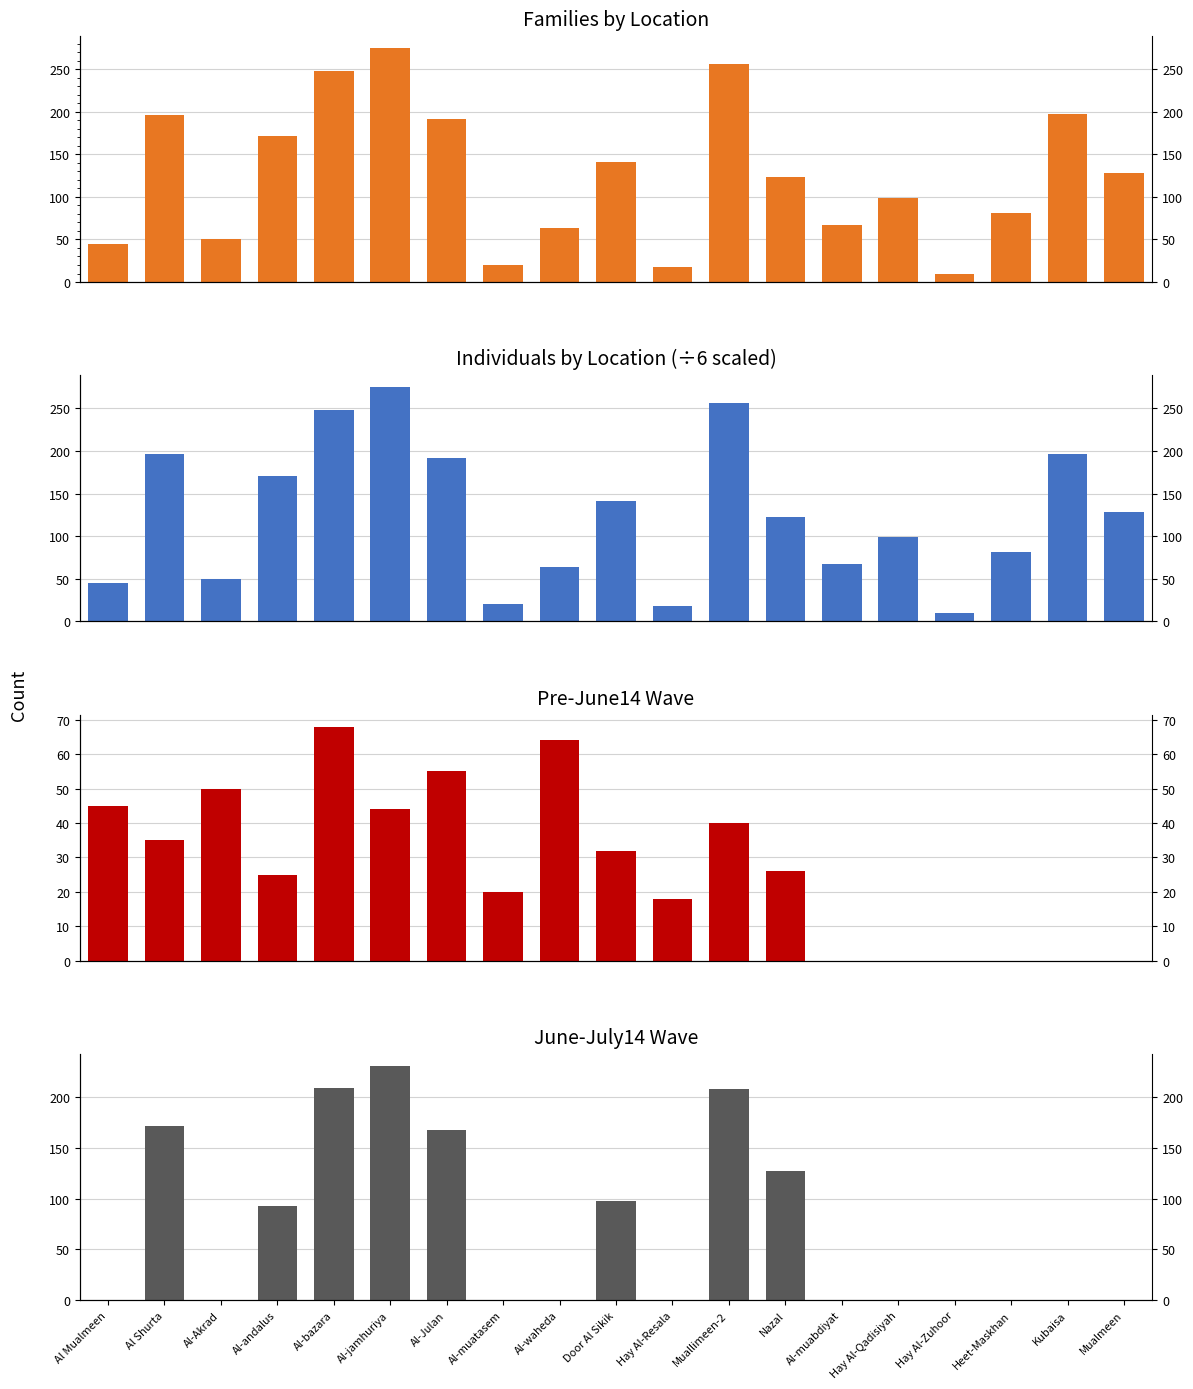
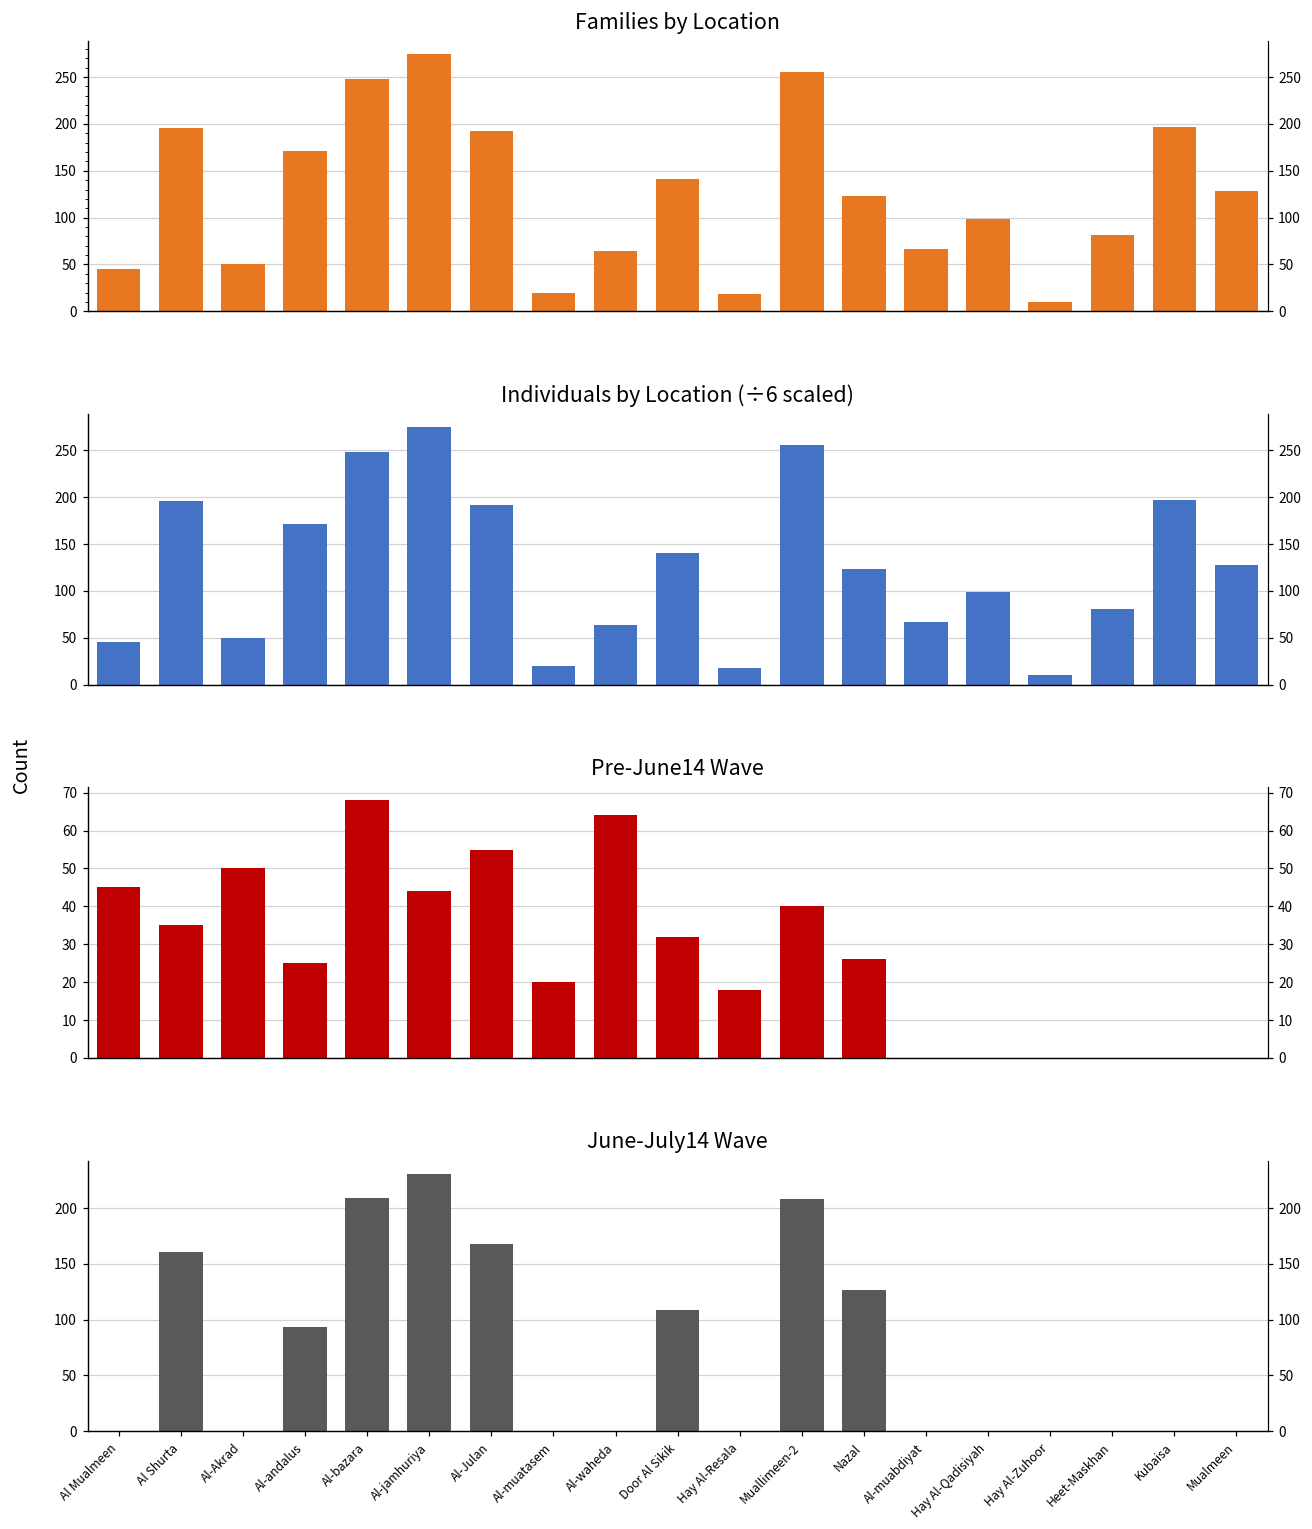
June-July14 Wave, Al Shurta: 172 -> 161
June-July14 Wave, Door Al Sikik: 98 -> 109
